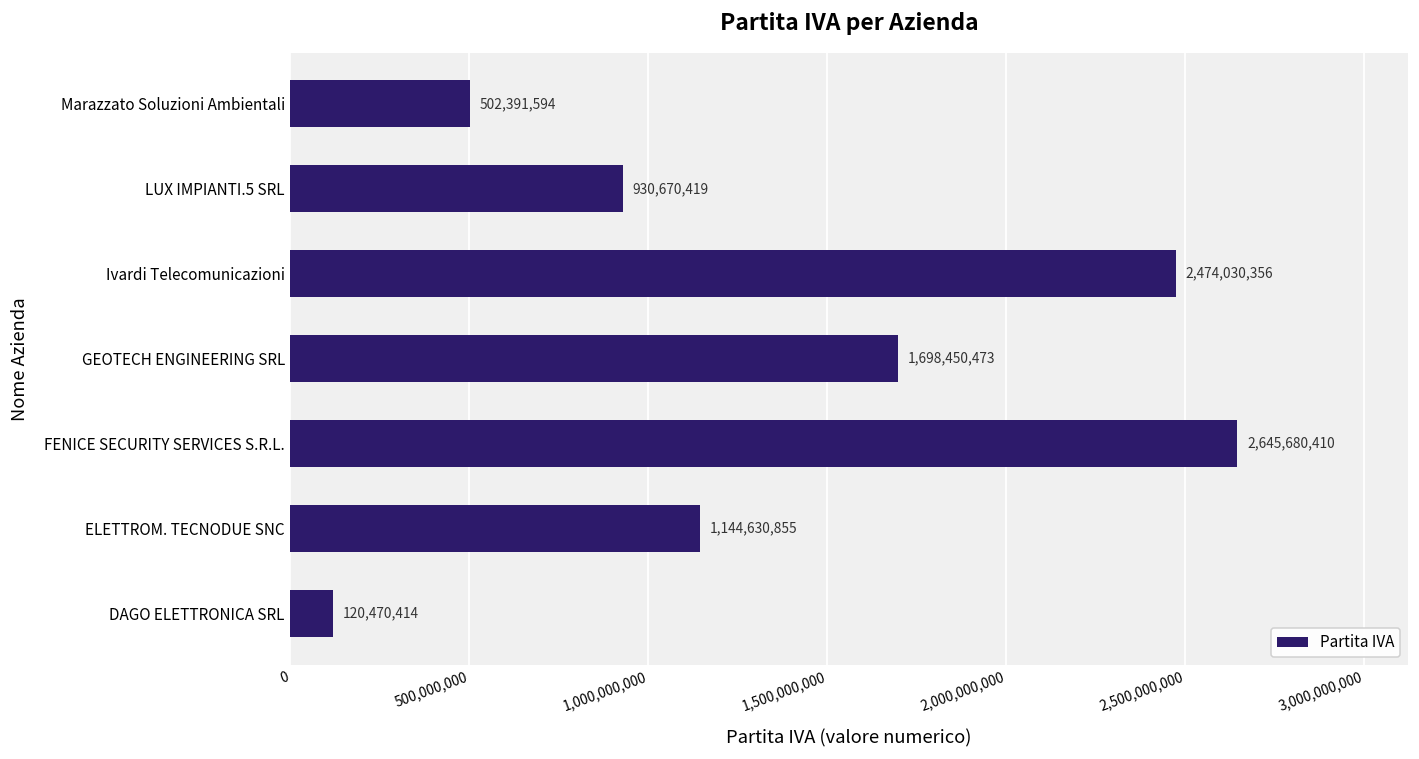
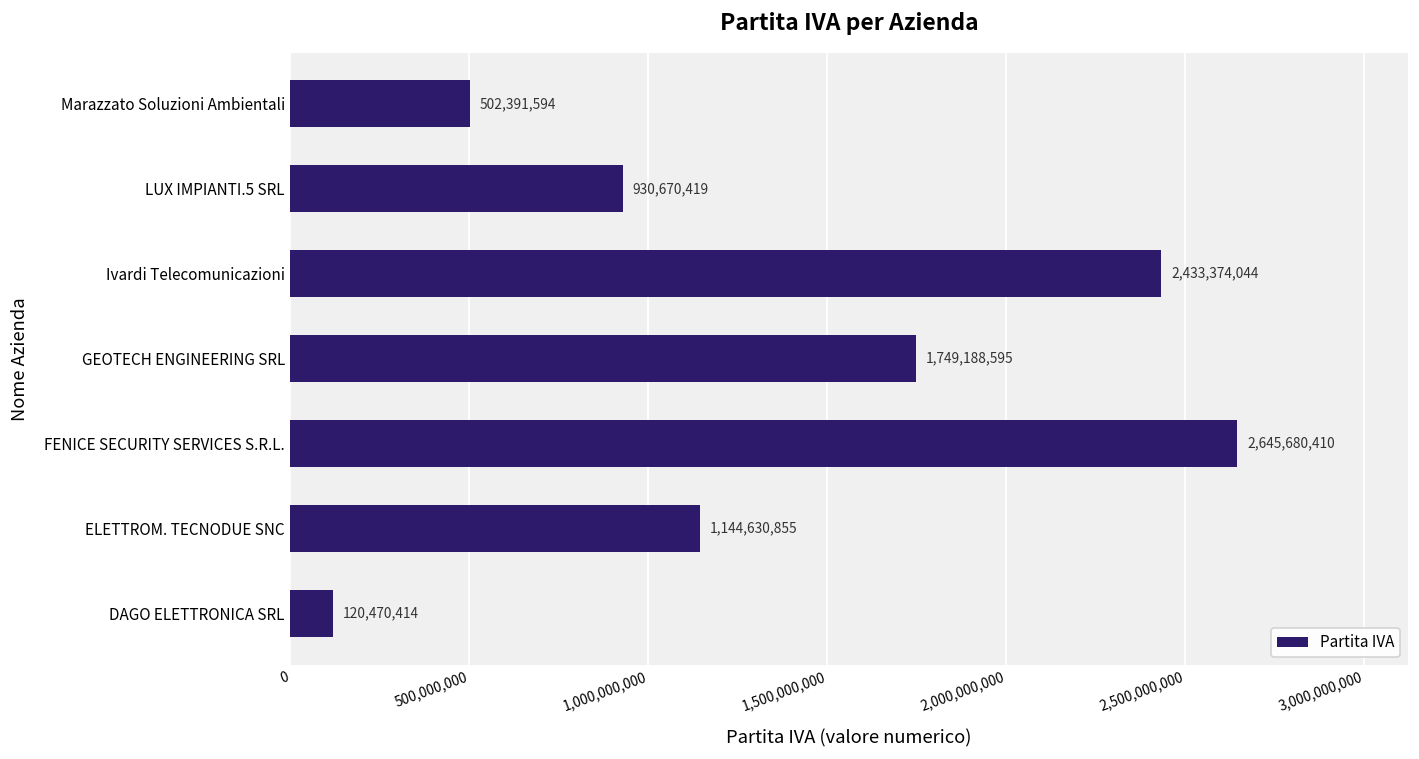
Ivardi Telecomunicazioni: 2,474,030,356 -> 2,433,374,044
GEOTECH ENGINEERING SRL: 1,698,450,473 -> 1,749,188,595
